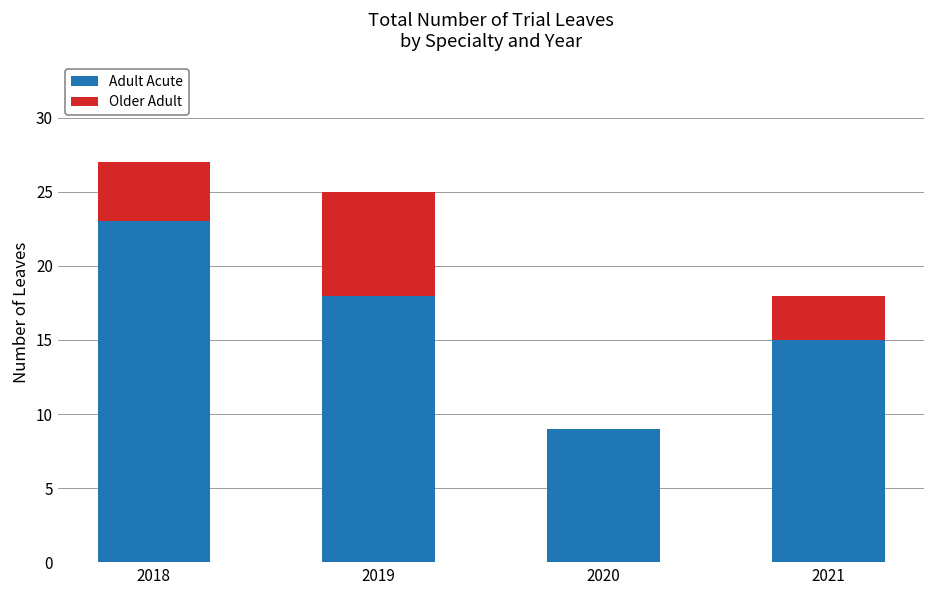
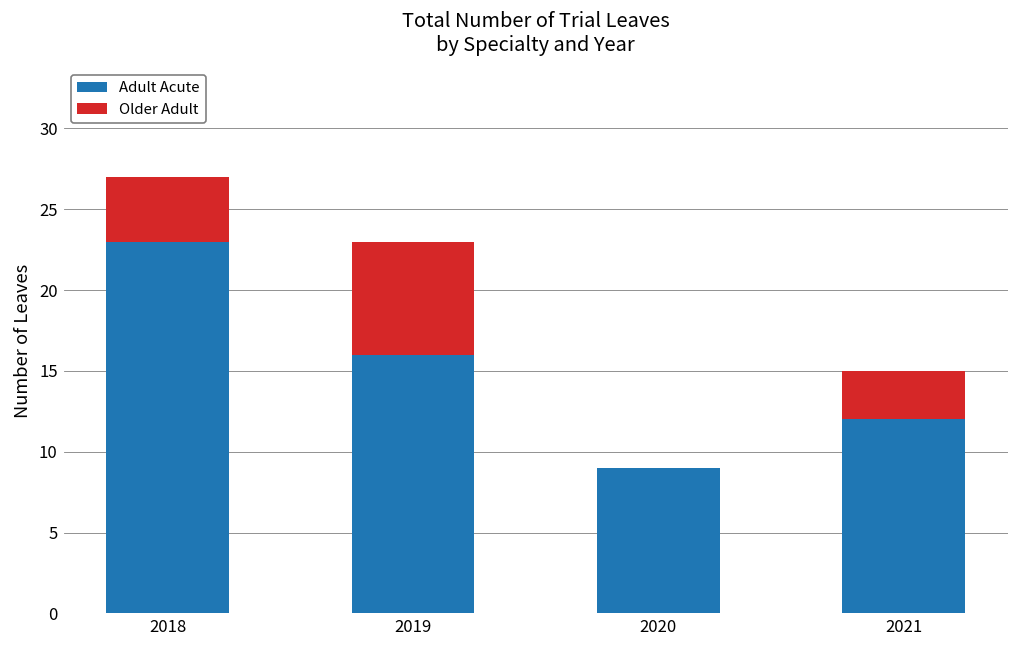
Adult Acute, 2019: 18 -> 16
Adult Acute, 2021: 15 -> 12
